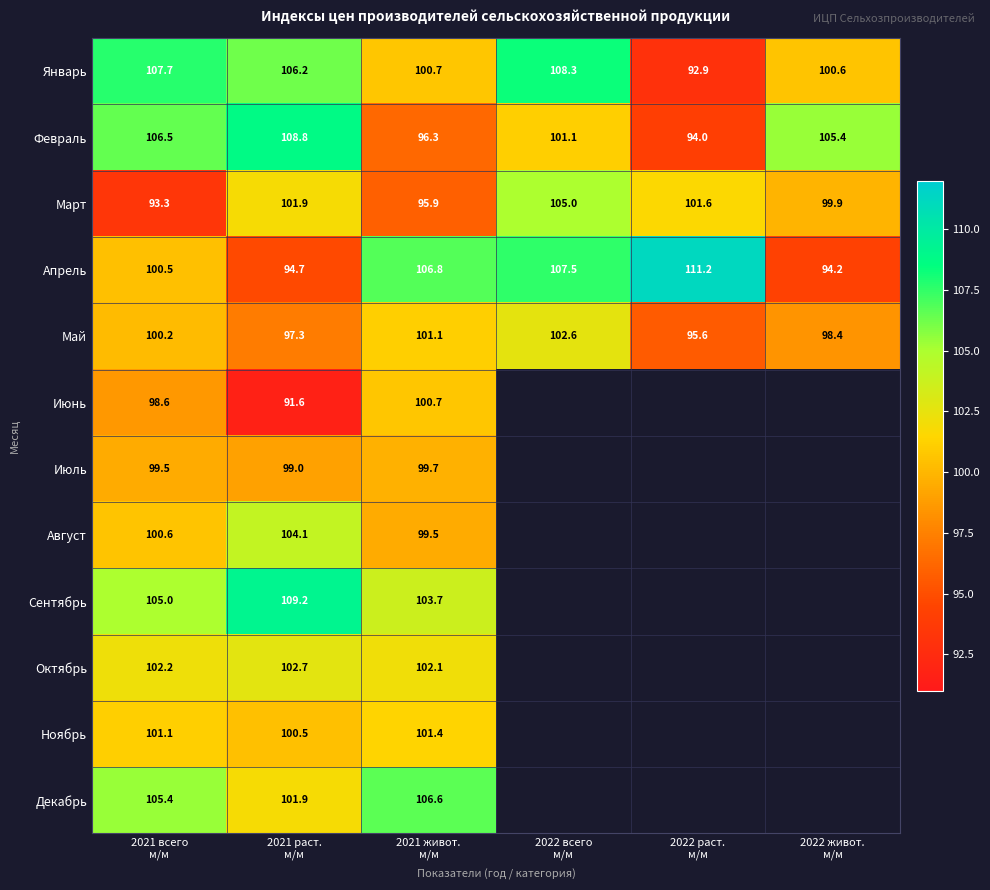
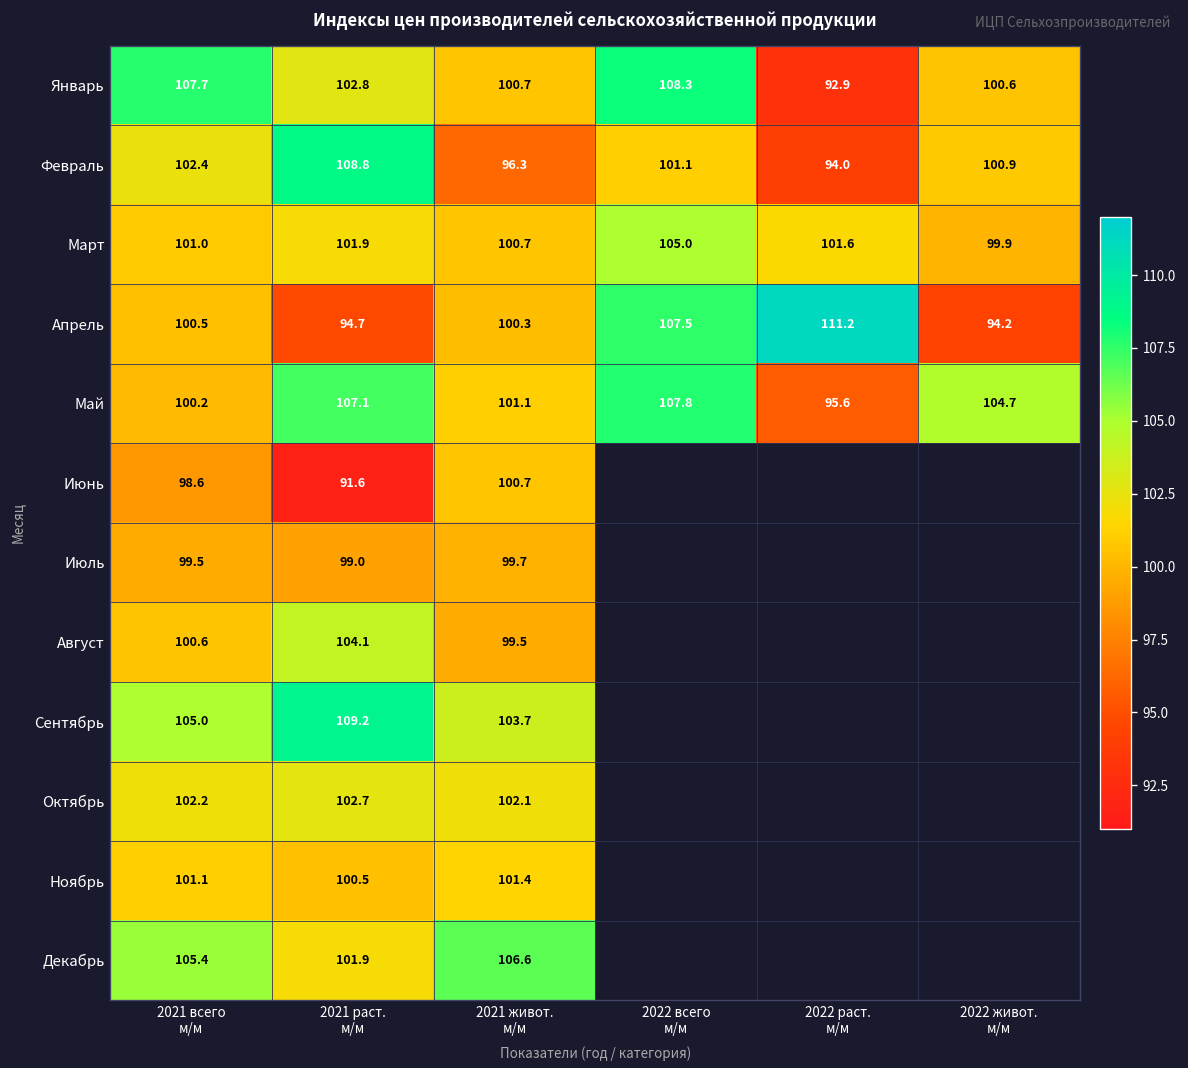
Январь, 2021 раст. м/м: 106.2 -> 102.8
Февраль, 2021 всего м/м: 106.5 -> 102.4
Февраль, 2022 живот. м/м: 105.4 -> 100.9
Март, 2021 всего м/м: 93.3 -> 101.0
Март, 2021 живот. м/м: 95.9 -> 100.7
Апрель, 2021 живот. м/м: 106.8 -> 100.3
Май, 2021 раст. м/м: 97.3 -> 107.1
Май, 2022 всего м/м: 102.6 -> 107.8
Май, 2022 живот. м/м: 98.4 -> 104.7
